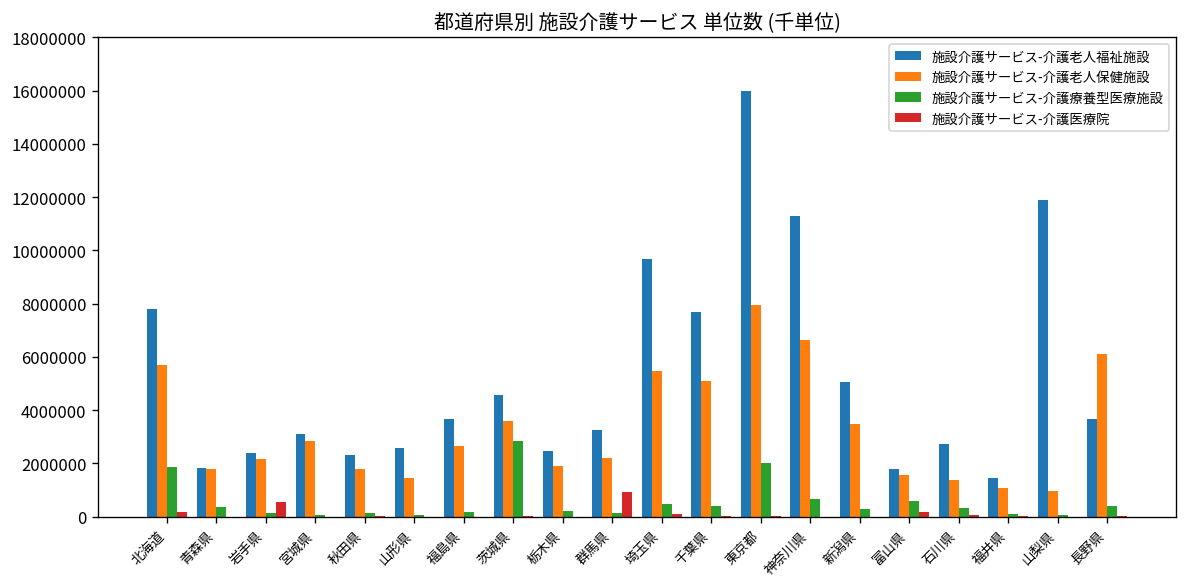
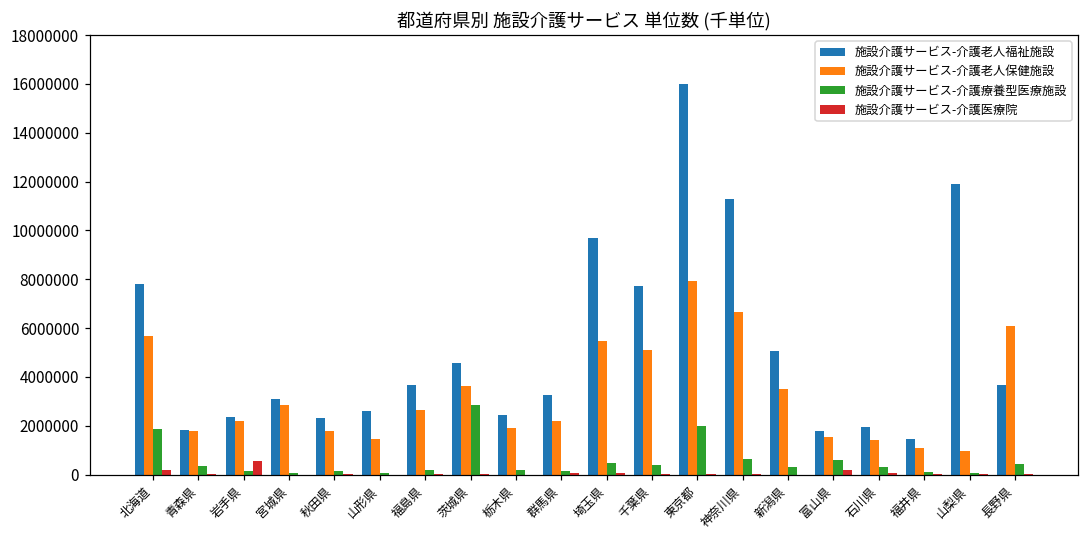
施設介護サービス-介護医療院, 群馬県: 900000 -> 100000
施設介護サービス-介護老人福祉施設, 石川県: 2700000 -> 1900000
